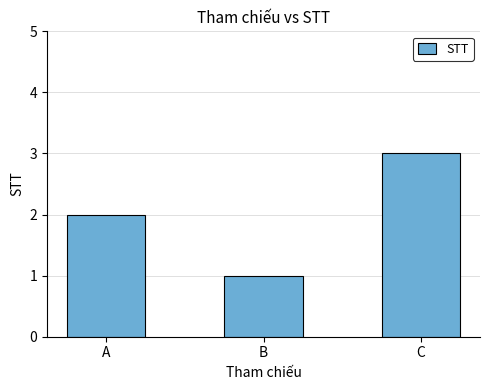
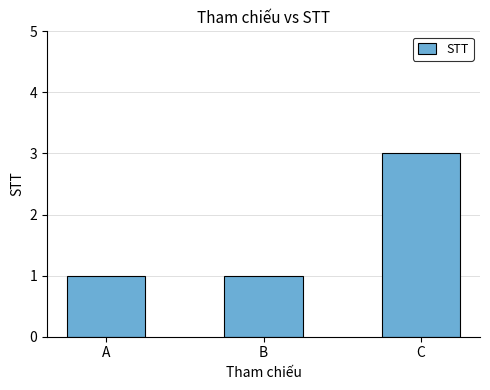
A: 2 -> 1
